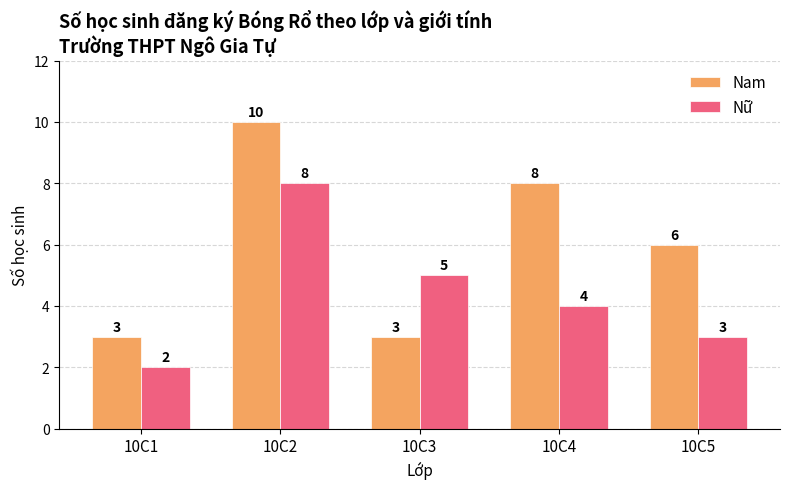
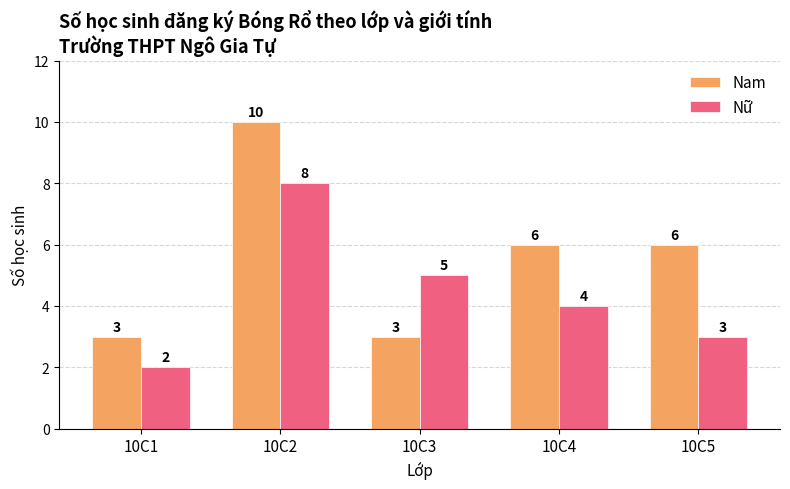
Nam, 10C4: 8 -> 6
